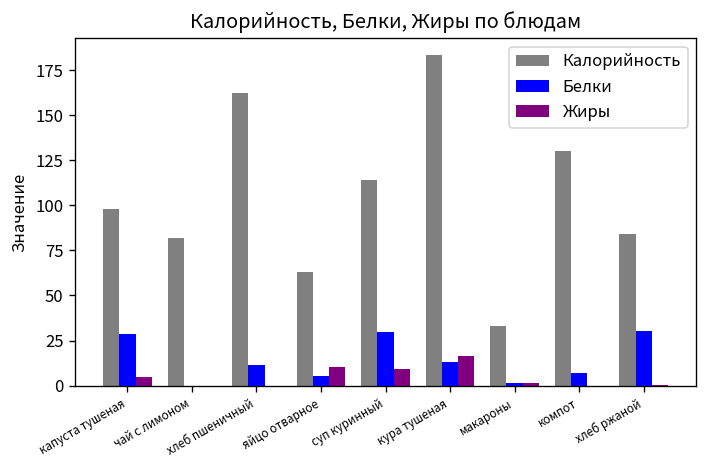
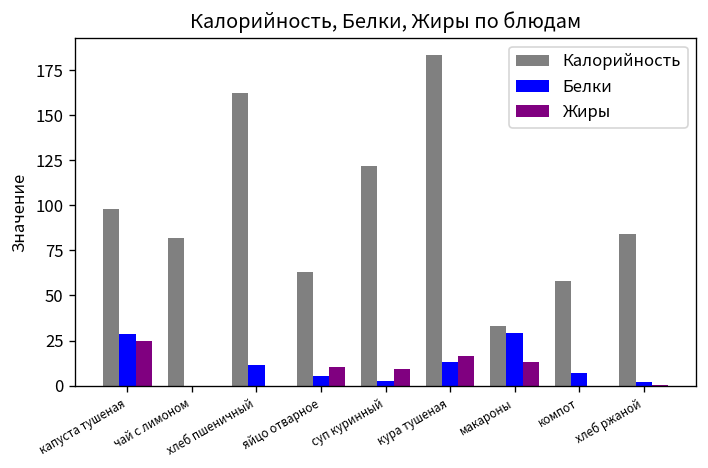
Жиры, капуста тушеная: 5 -> 25
Калорийность, суп куринный: 114 -> 122
Белки, суп куринный: 30 -> 3
Белки, макароны: 2 -> 29
Жиры, макароны: 2 -> 13
Калорийность, компот: 130 -> 58
Белки, хлеб ржаной: 31 -> 2
